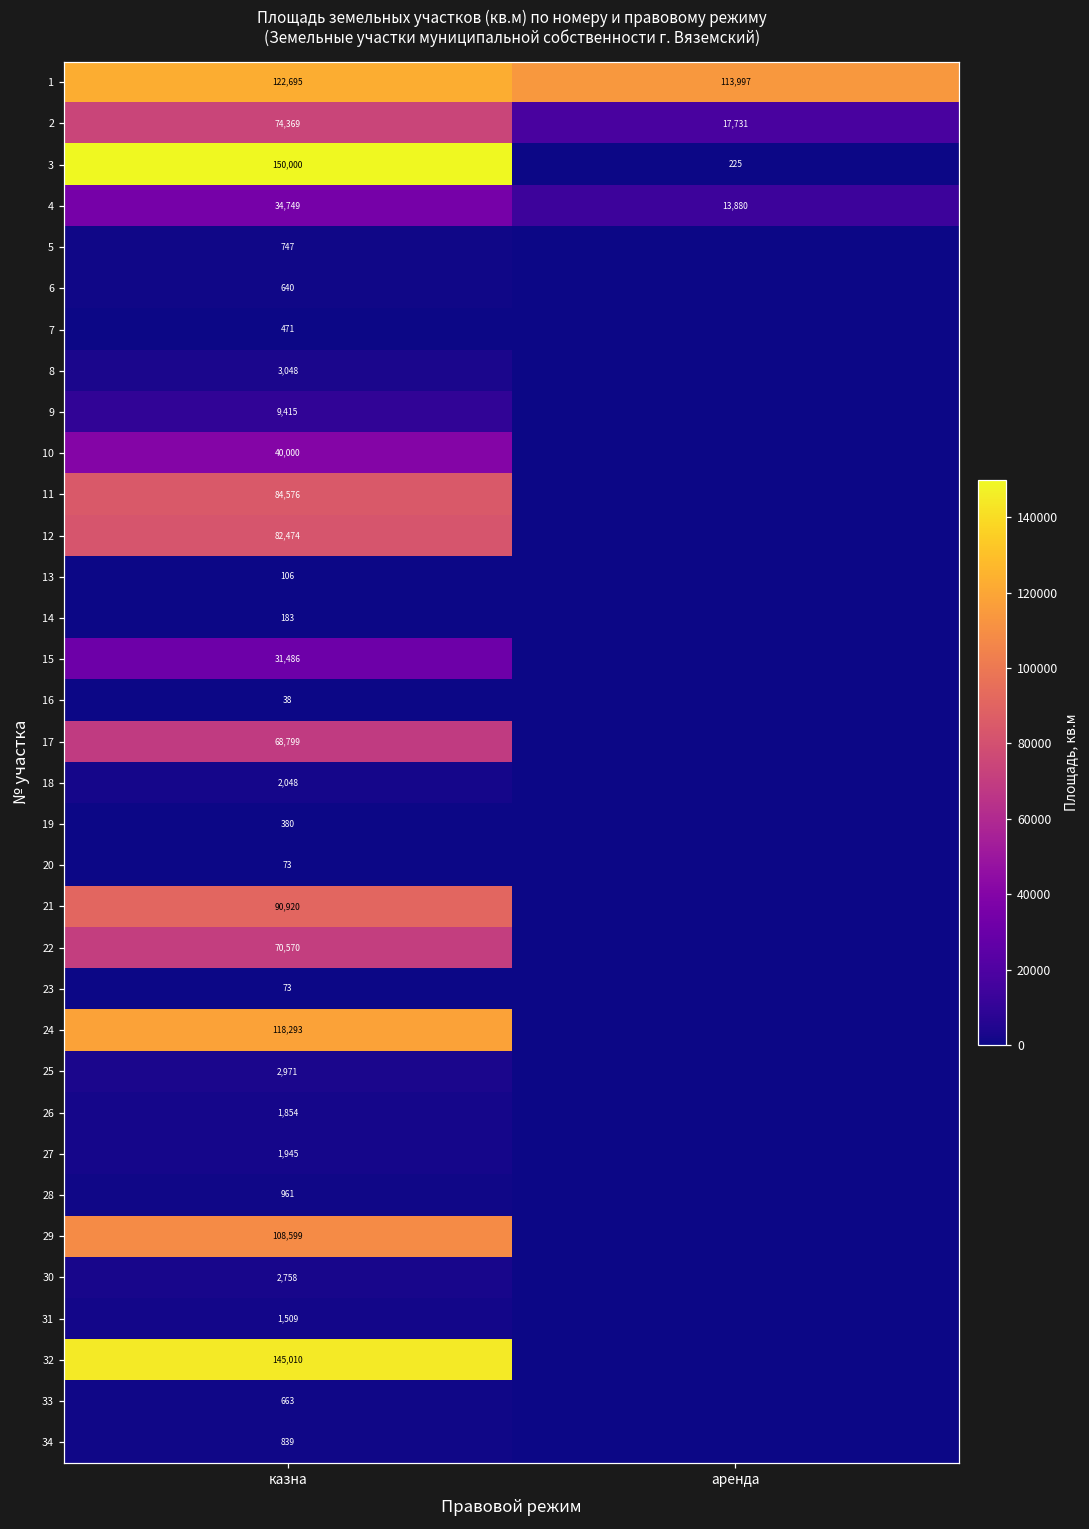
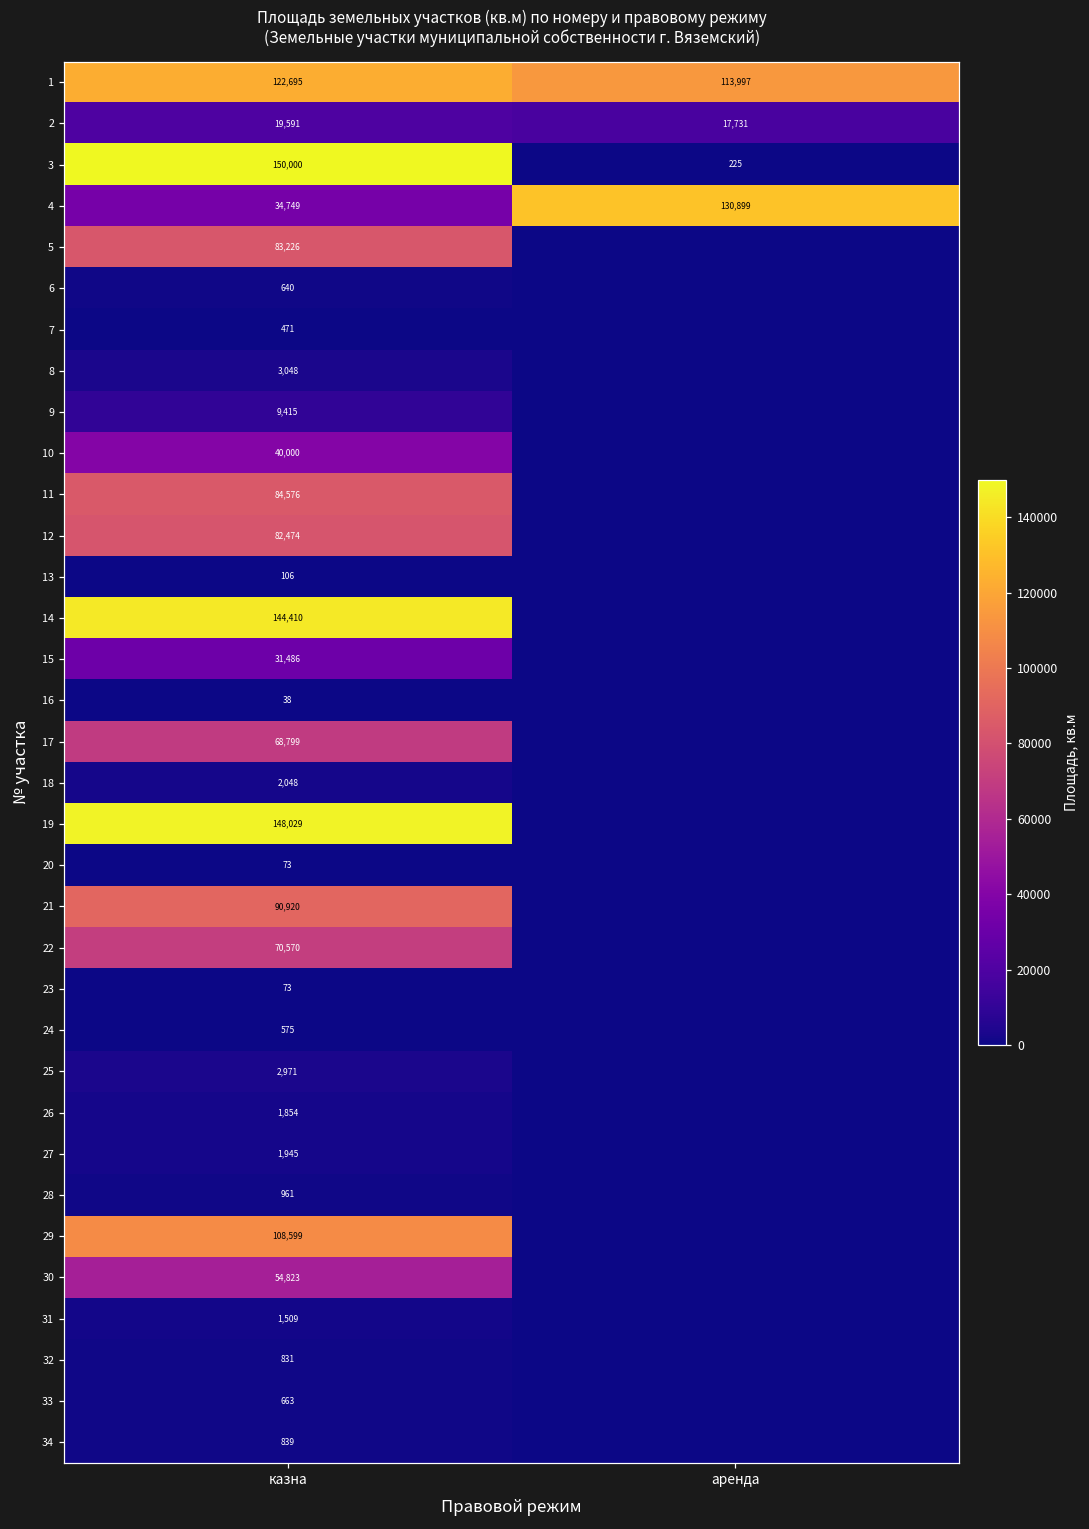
2, казна: 74,369 -> 19,591
4, аренда: 13,880 -> 130,899
5, казна: 747 -> 83,226
14, казна: 183 -> 144,410
19, казна: 380 -> 148,029
24, казна: 118,293 -> 575
30, казна: 2,758 -> 54,823
32, казна: 145,010 -> 831
